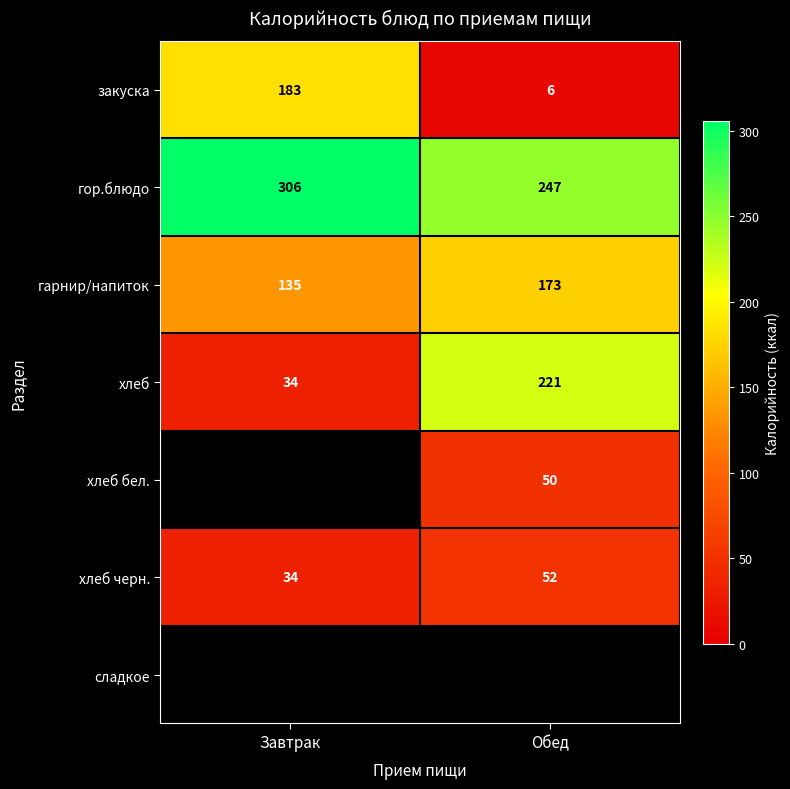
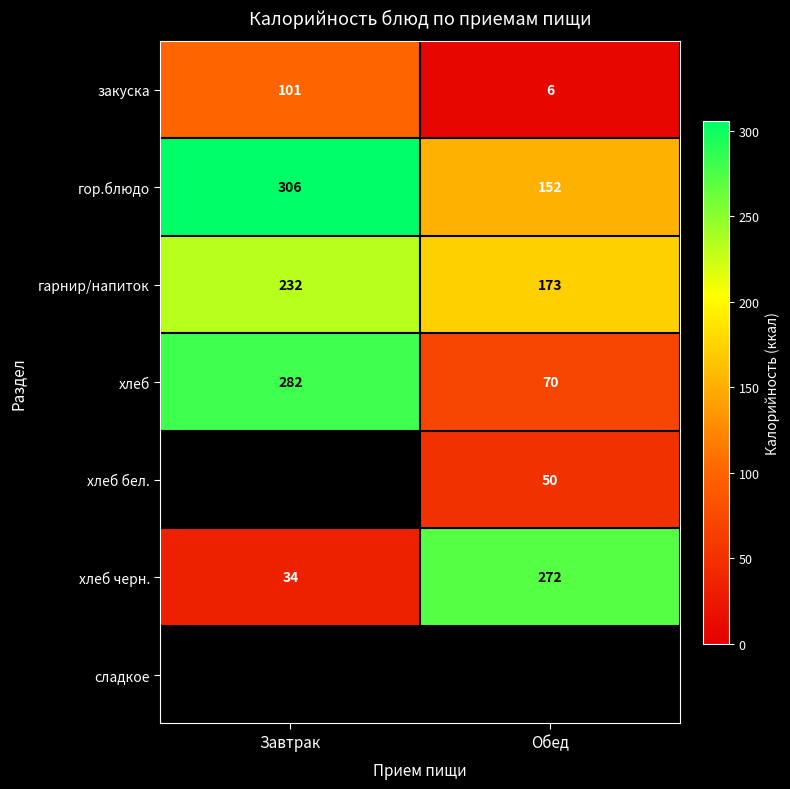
закуска, Завтрак: 183 -> 101
гор.блюдо, Обед: 247 -> 152
гарнир/напиток, Завтрак: 135 -> 232
хлеб, Завтрак: 34 -> 282
хлеб, Обед: 221 -> 70
хлеб черн., Обед: 52 -> 272
